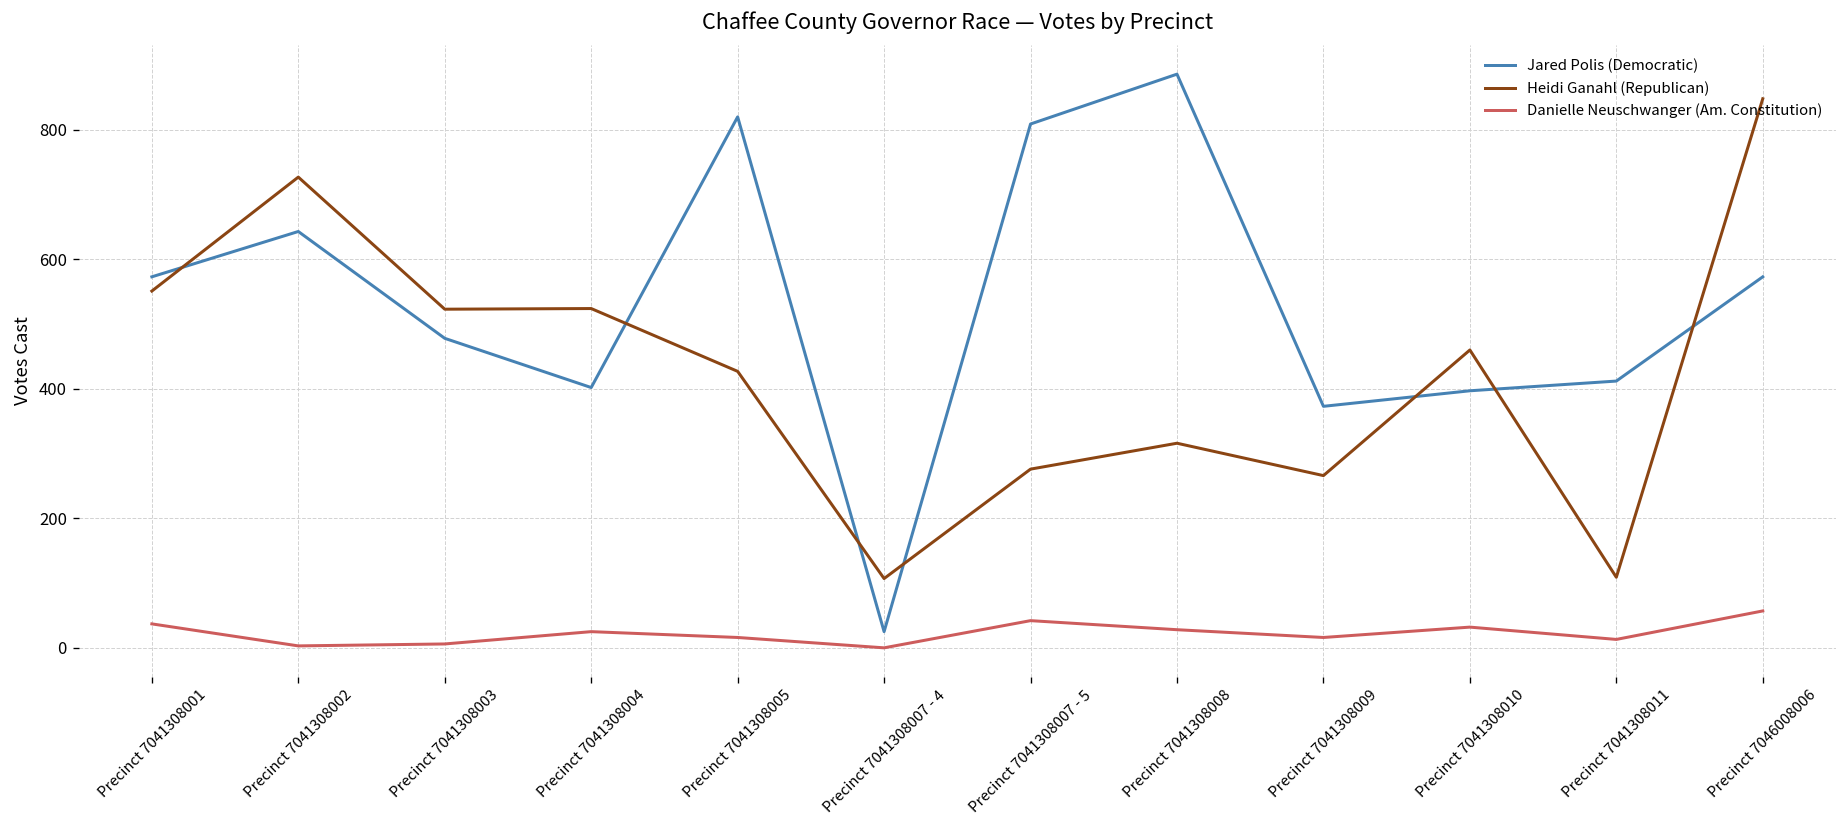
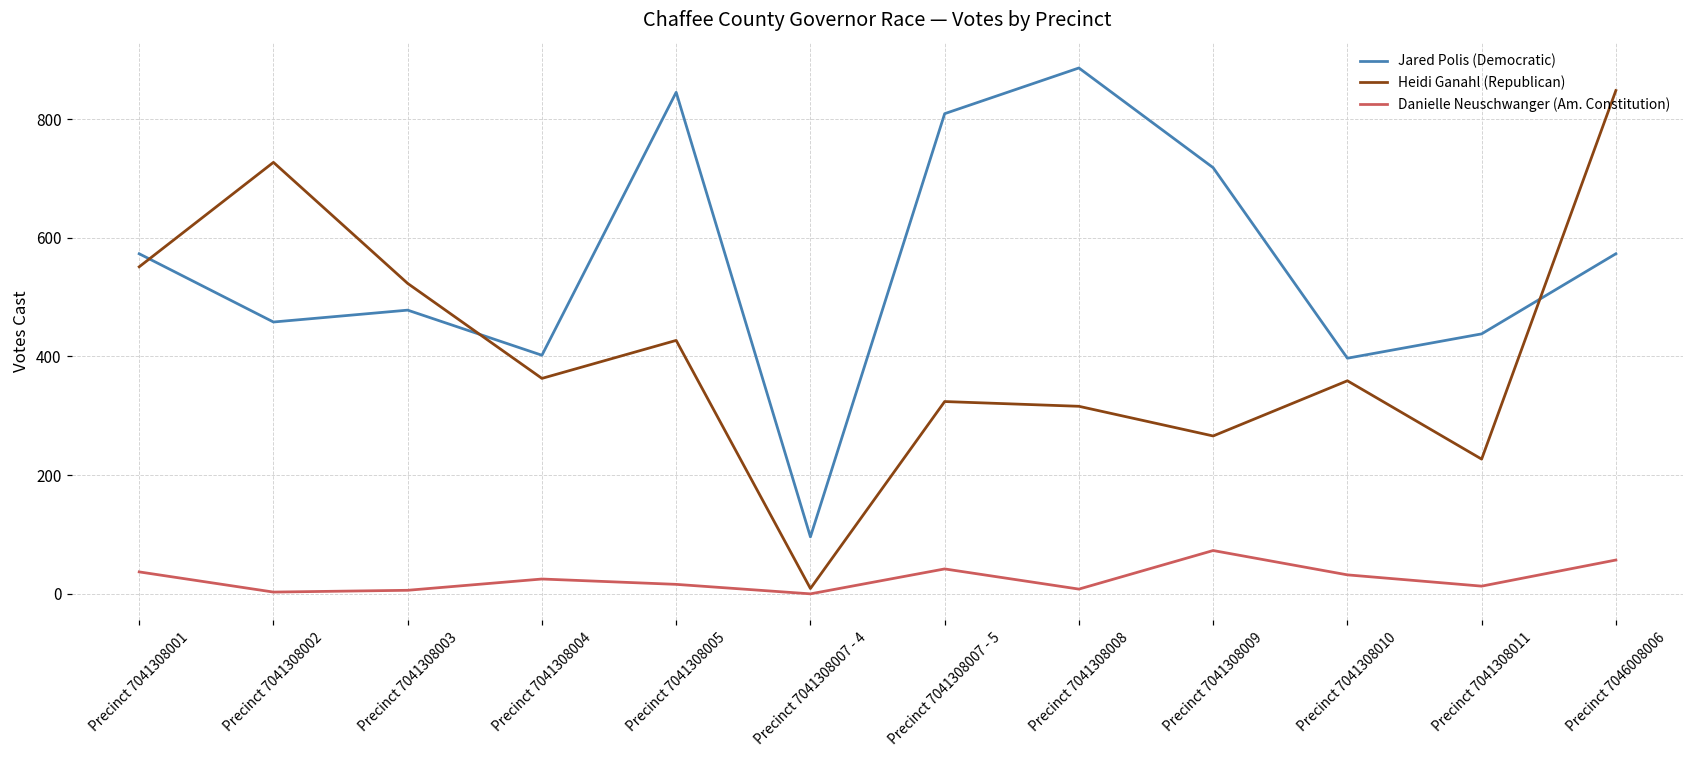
Jared Polis (Democratic), Precinct 7041308002: 640 -> 460
Heidi Ganahl (Republican), Precinct 7041308004: 520 -> 360
Jared Polis (Democratic), Precinct 7041308005: 820 -> 850
Jared Polis (Democratic), Precinct 7041308007 - 4: 30 -> 100
Heidi Ganahl (Republican), Precinct 7041308007 - 4: 110 -> 10
Heidi Ganahl (Republican), Precinct 7041308007 - 5: 280 -> 320
Danielle Neuschwanger (Am. Constitution), Precinct 7041308008: 30 -> 10
Jared Polis (Democratic), Precinct 7041308009: 370 -> 720
Danielle Neuschwanger (Am. Constitution), Precinct 7041308009: 20 -> 70
Heidi Ganahl (Republican), Precinct 7041308010: 460 -> 360
Jared Polis (Democratic), Precinct 7041308011: 410 -> 440
Heidi Ganahl (Republican), Precinct 7041308011: 110 -> 230
